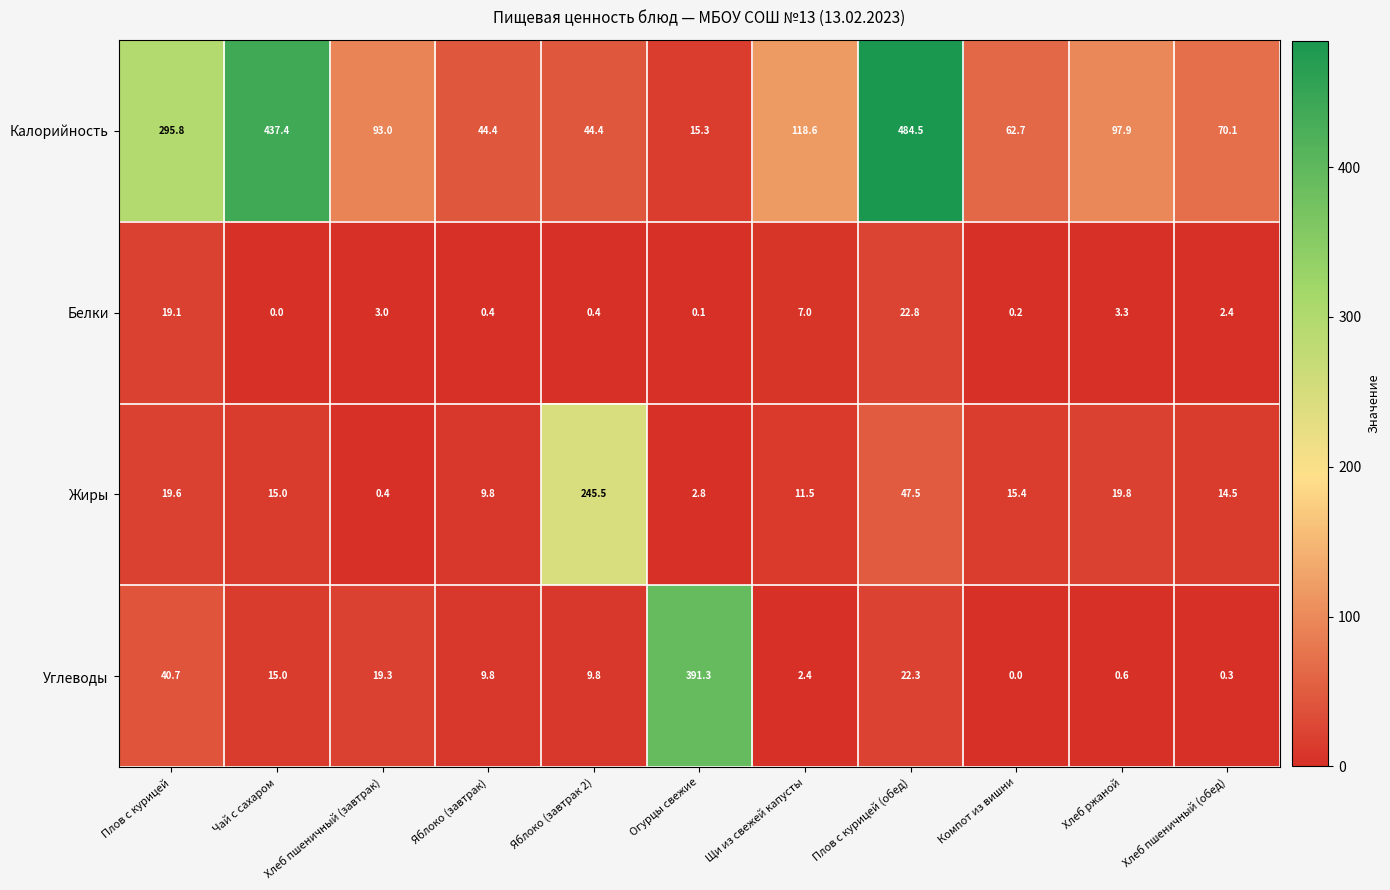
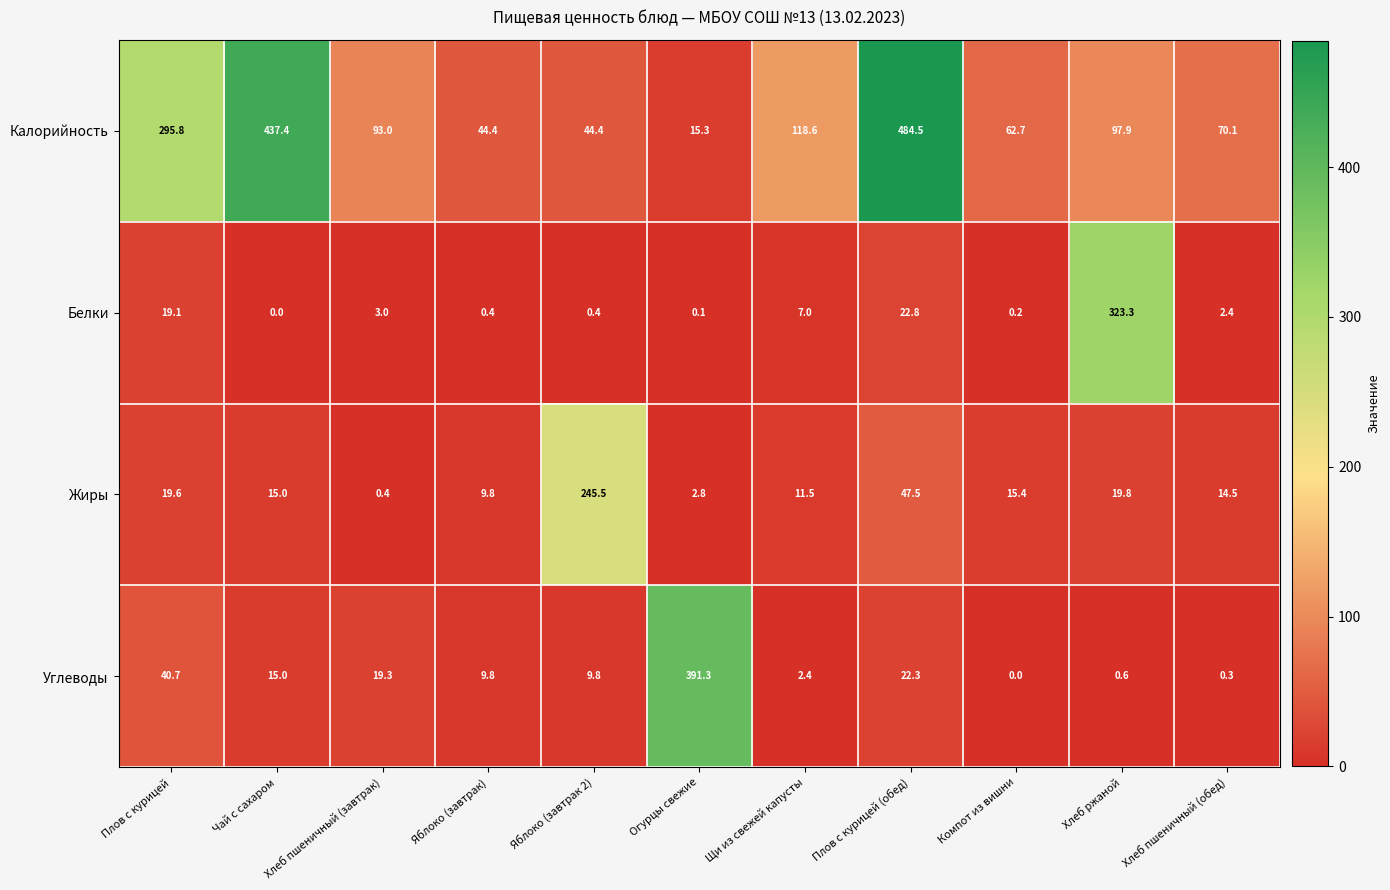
Белки, Хлеб ржаной: 3.3 -> 323.3
